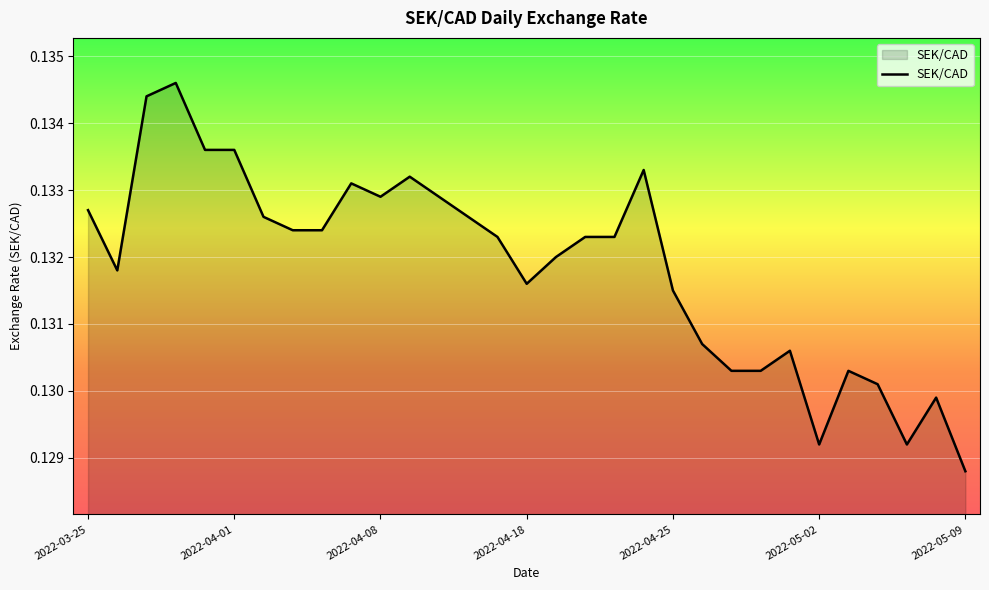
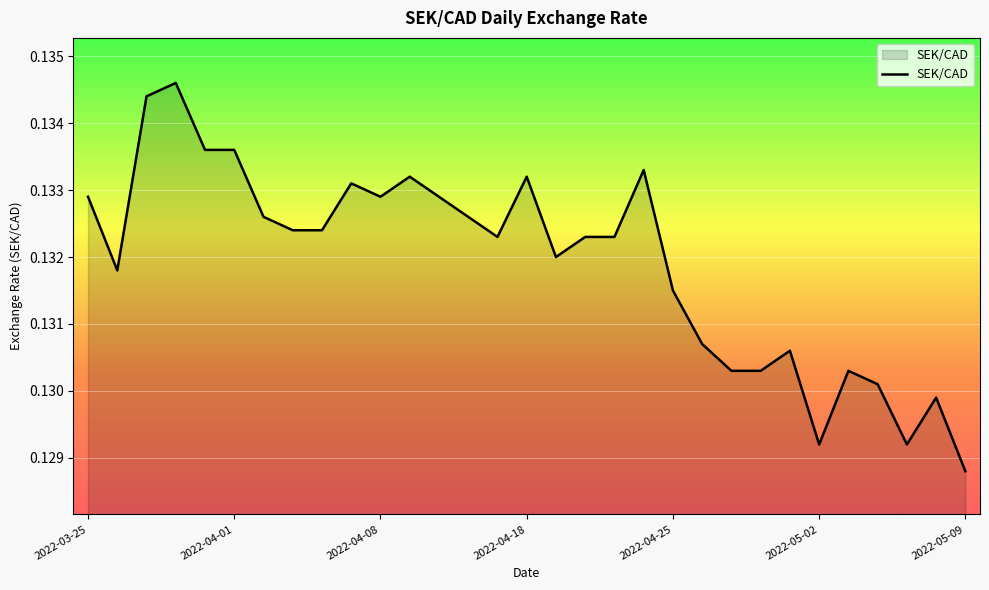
2022-03-25: 0.1327 -> 0.1329
2022-04-18: 0.1316 -> 0.1332
